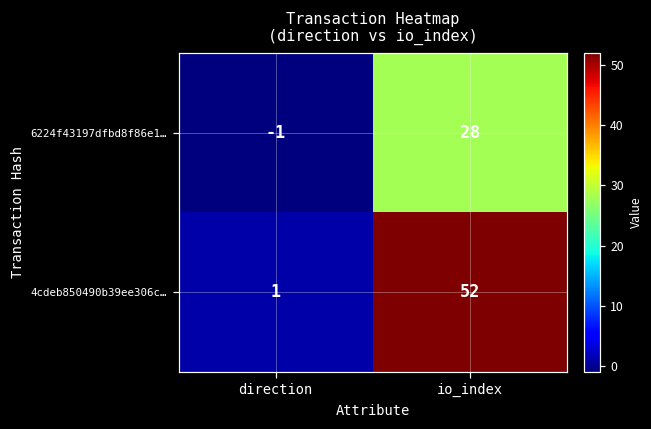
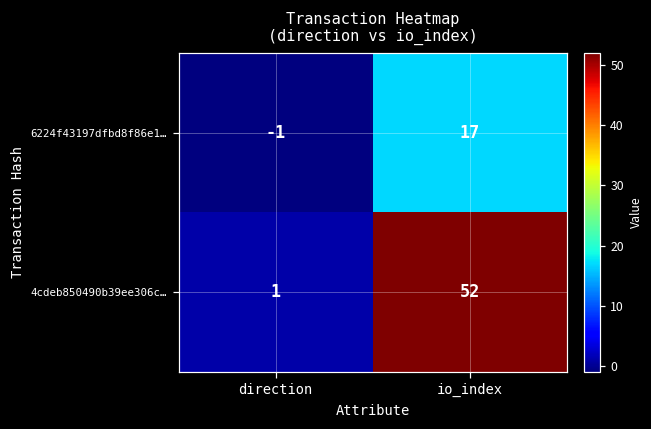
6224f43197dfbd8f86e1…, io_index: 28 -> 17
